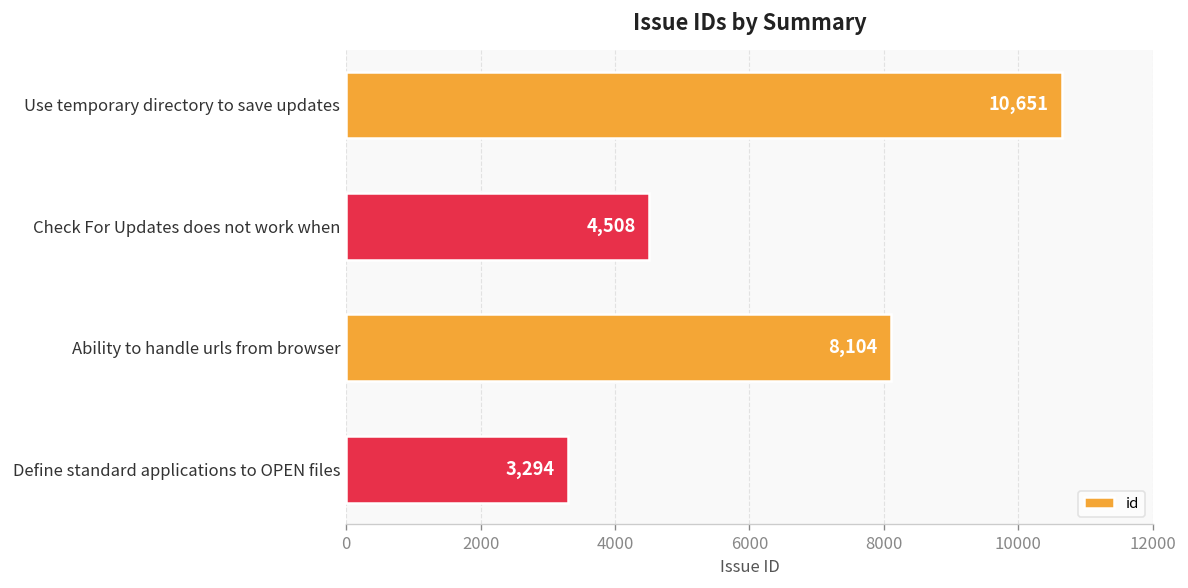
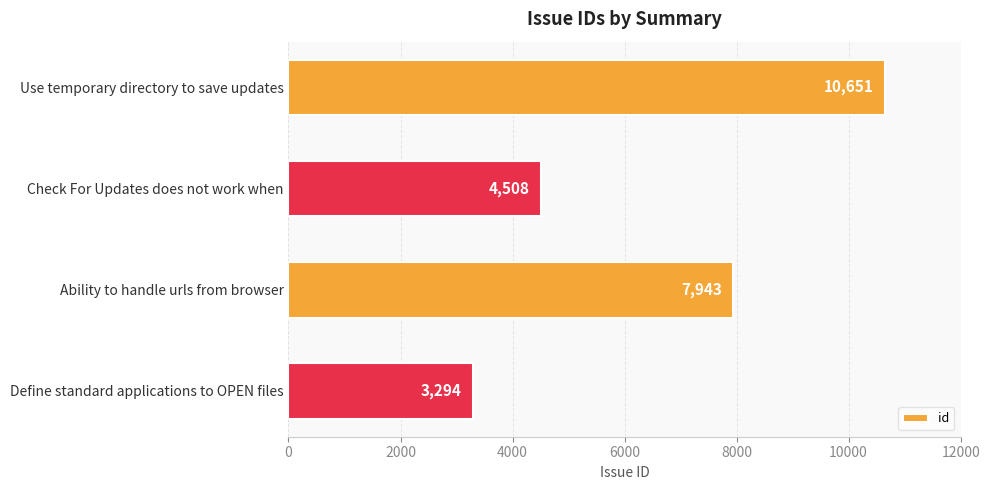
Ability to handle urls from browser: 8,104 -> 7,943
